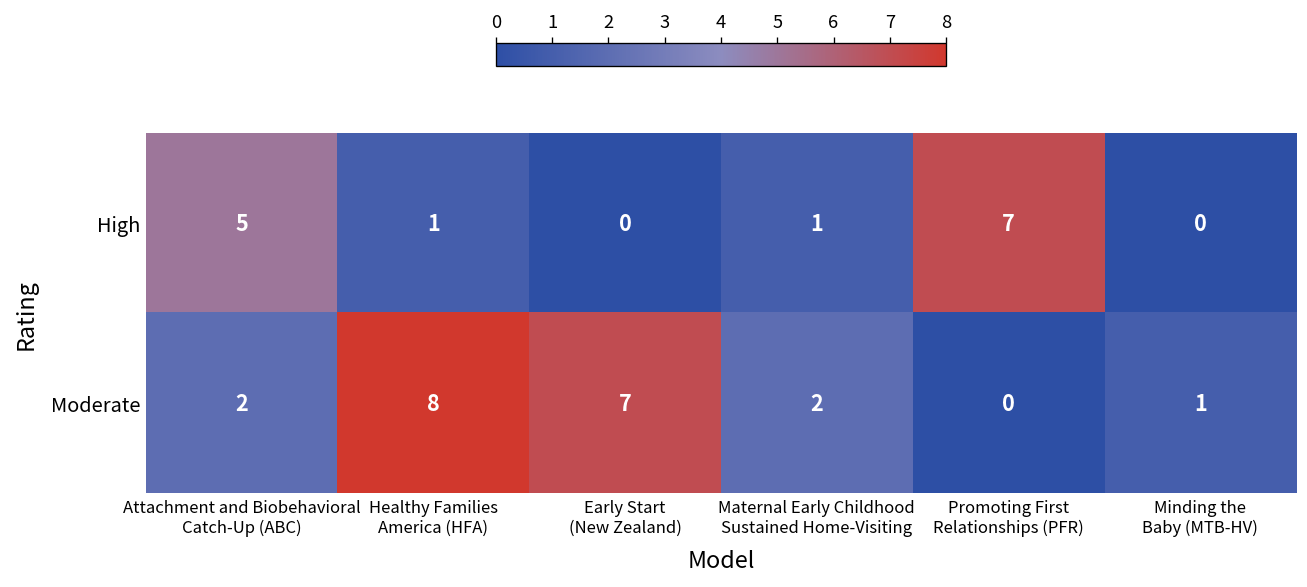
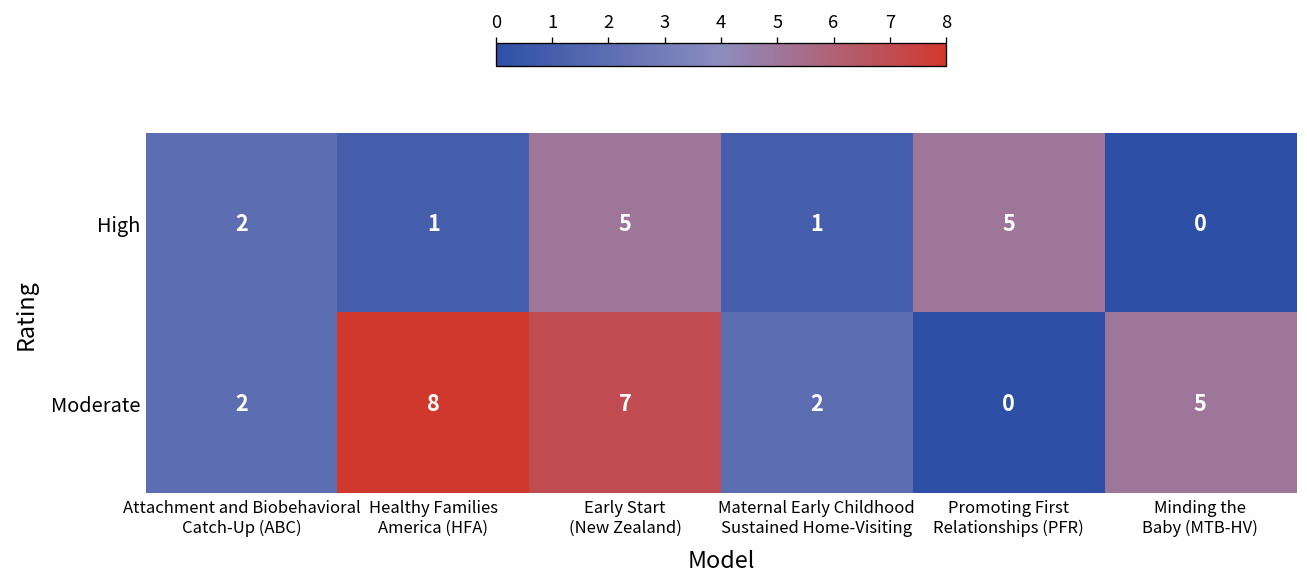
High, Attachment and Biobehavioral Catch-Up (ABC): 5 -> 2
High, Early Start (New Zealand): 0 -> 5
High, Promoting First Relationships (PFR): 7 -> 5
Moderate, Minding the Baby (MTB-HV): 1 -> 5
